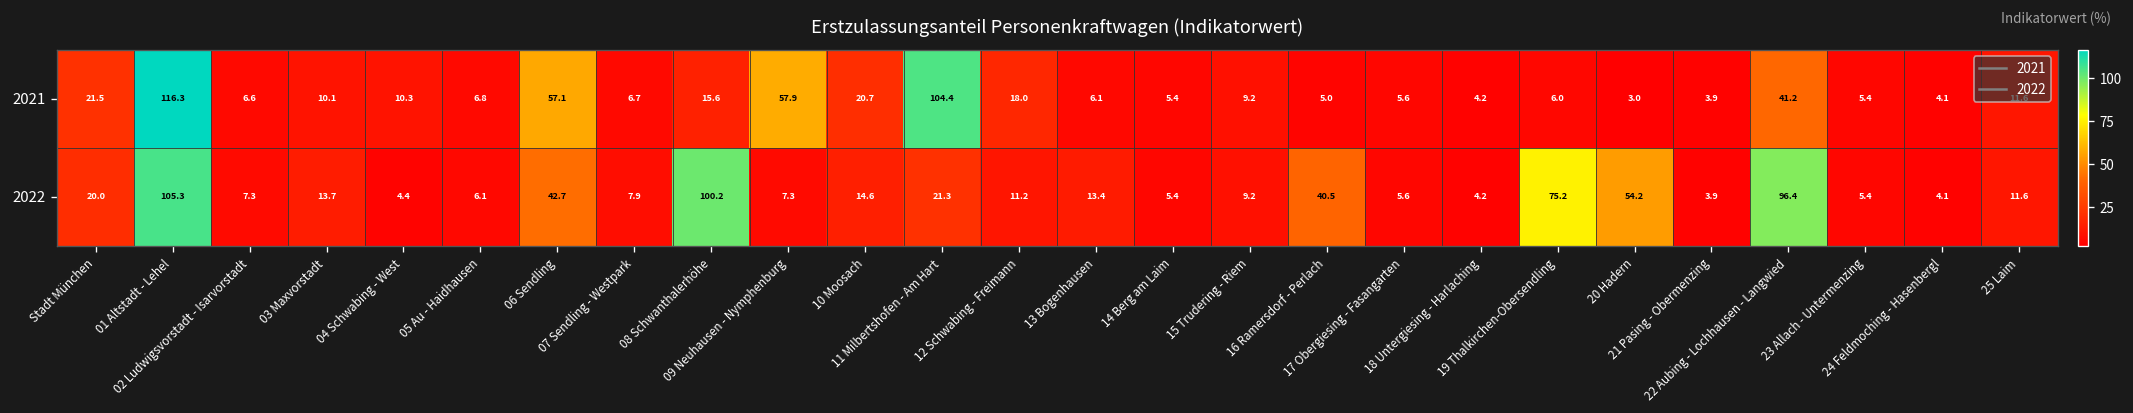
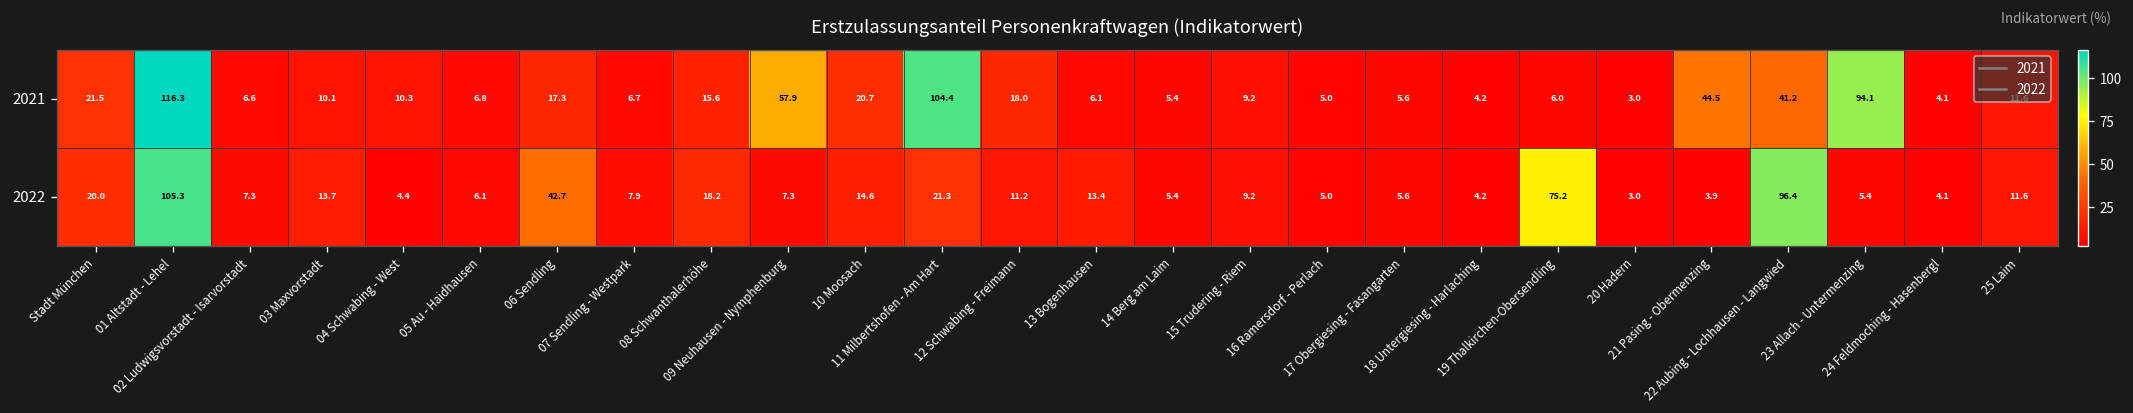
2021, 06 Sendling: 57.1 -> 17.3
2021, 21 Pasing - Obermenzing: 3.9 -> 44.5
2021, 23 Allach - Untermenzing: 5.4 -> 94.1
2022, 08 Schwanthalerhöhe: 100.2 -> 18.2
2022, 16 Ramersdorf - Perlach: 40.5 -> 5.0
2022, 20 Hadern: 54.2 -> 3.0
